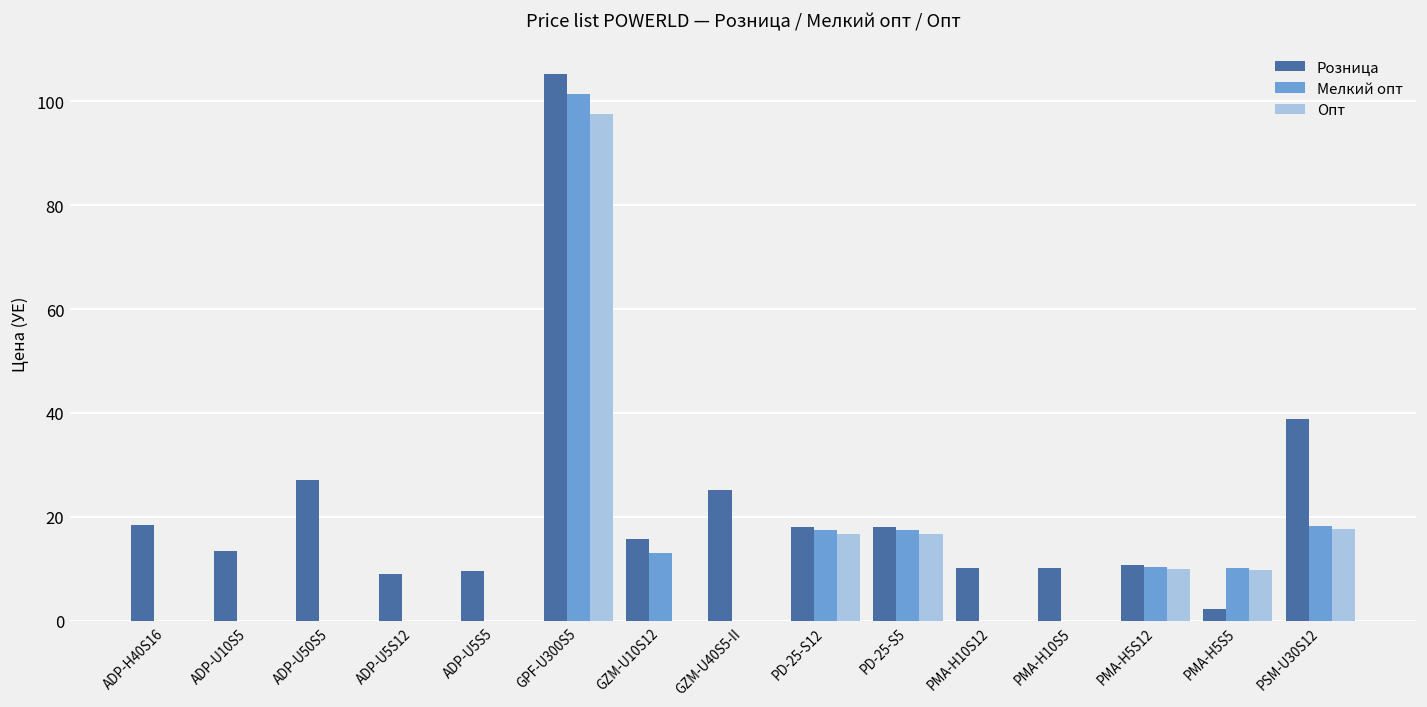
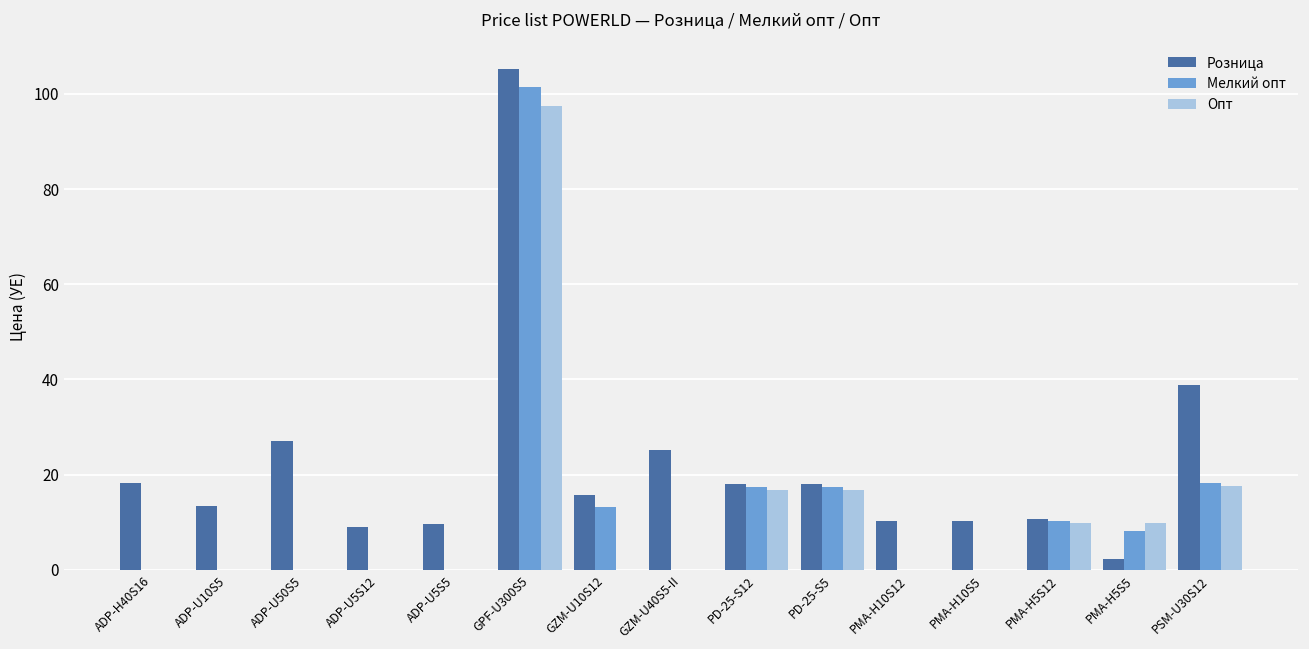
Мелкий опт, PMA-H5S5: 10 -> 8
